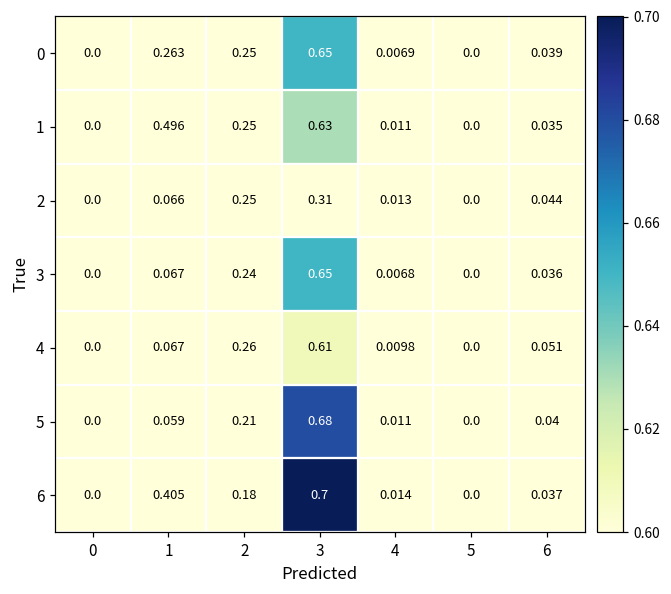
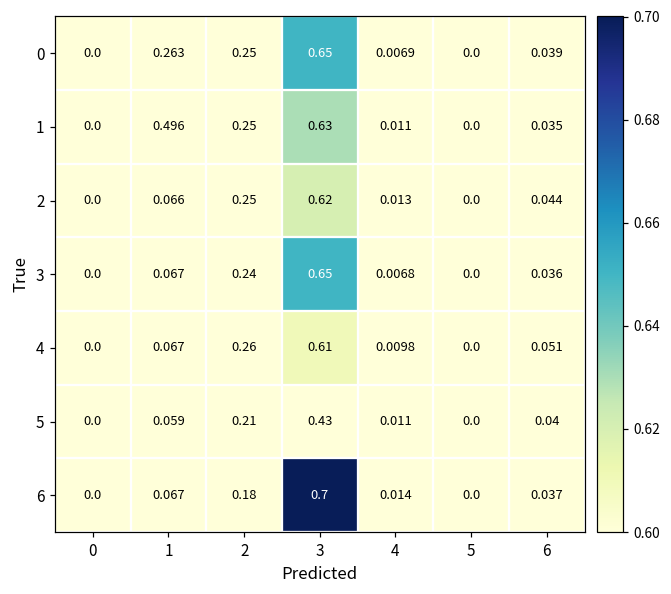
2, 3: 0.31 -> 0.62
5, 3: 0.68 -> 0.43
6, 1: 0.405 -> 0.067
